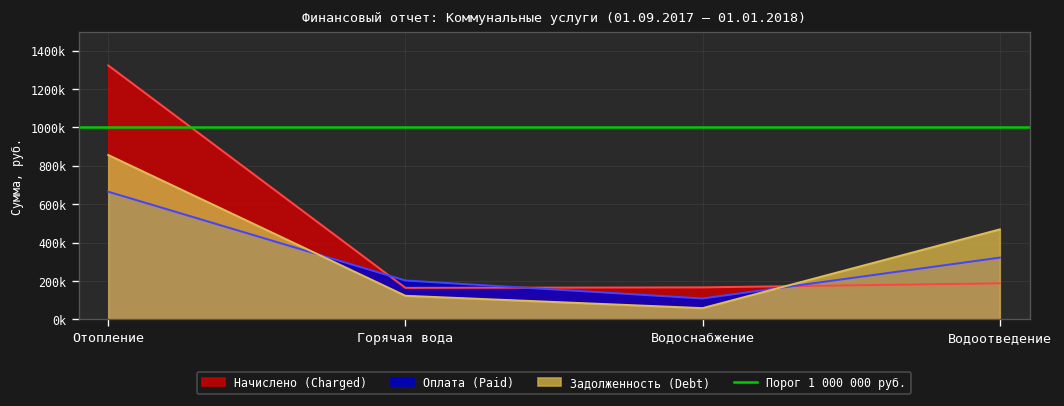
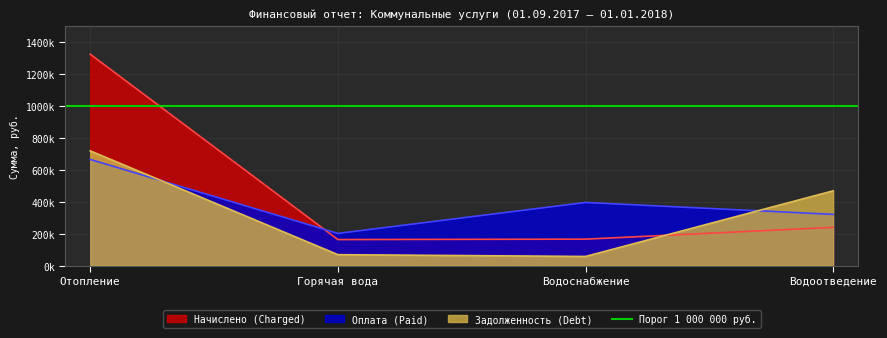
Задолженность (Debt), Отопление: 860000 -> 720000
Задолженность (Debt), Горячая вода: 120000 -> 70000
Оплата (Paid), Водоснабжение: 110000 -> 400000
Начислено (Charged), Водоотведение: 190000 -> 240000
